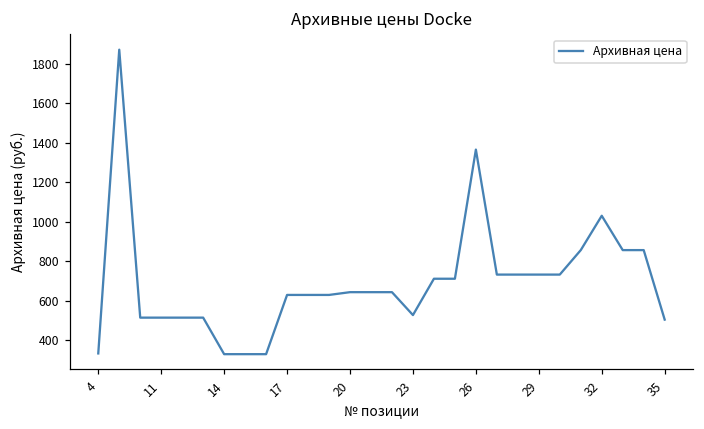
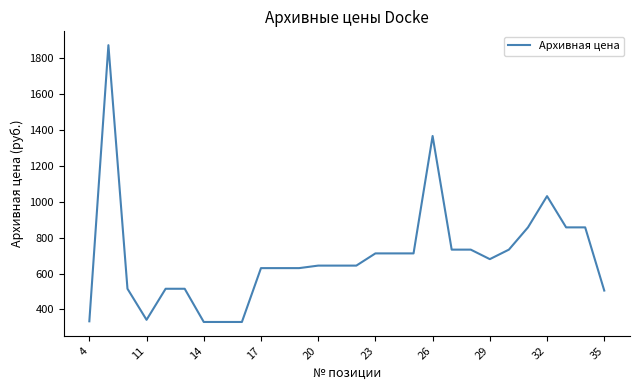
11: 520 -> 340
23: 530 -> 710
29: 730 -> 680
